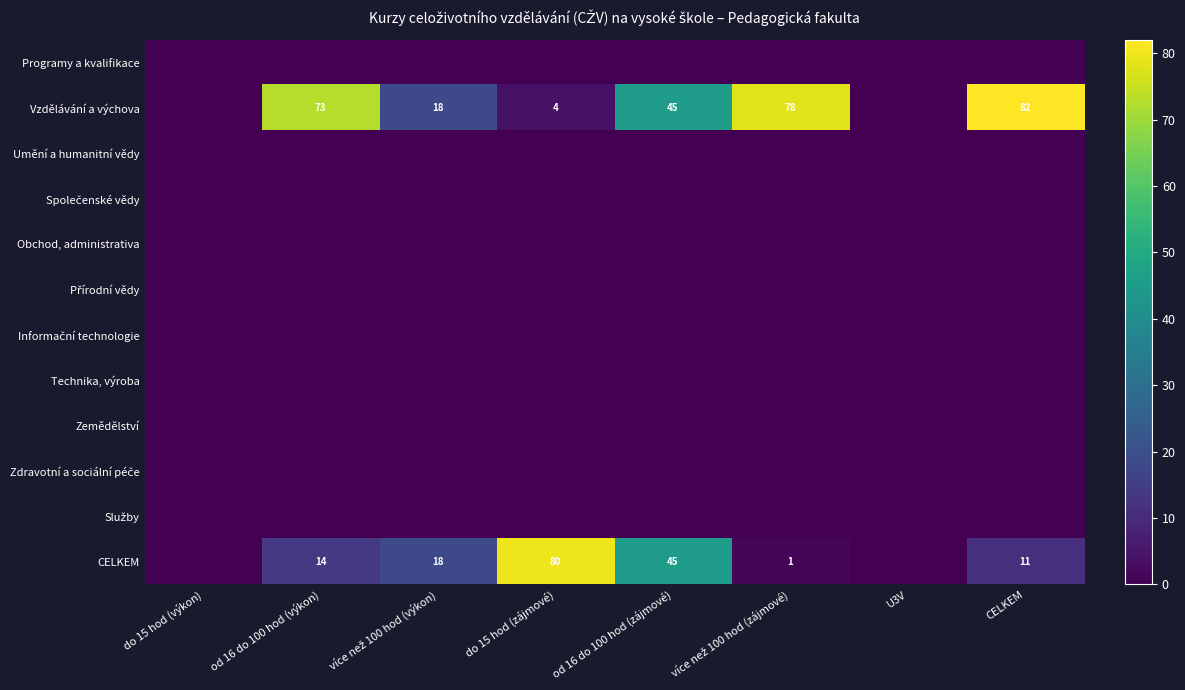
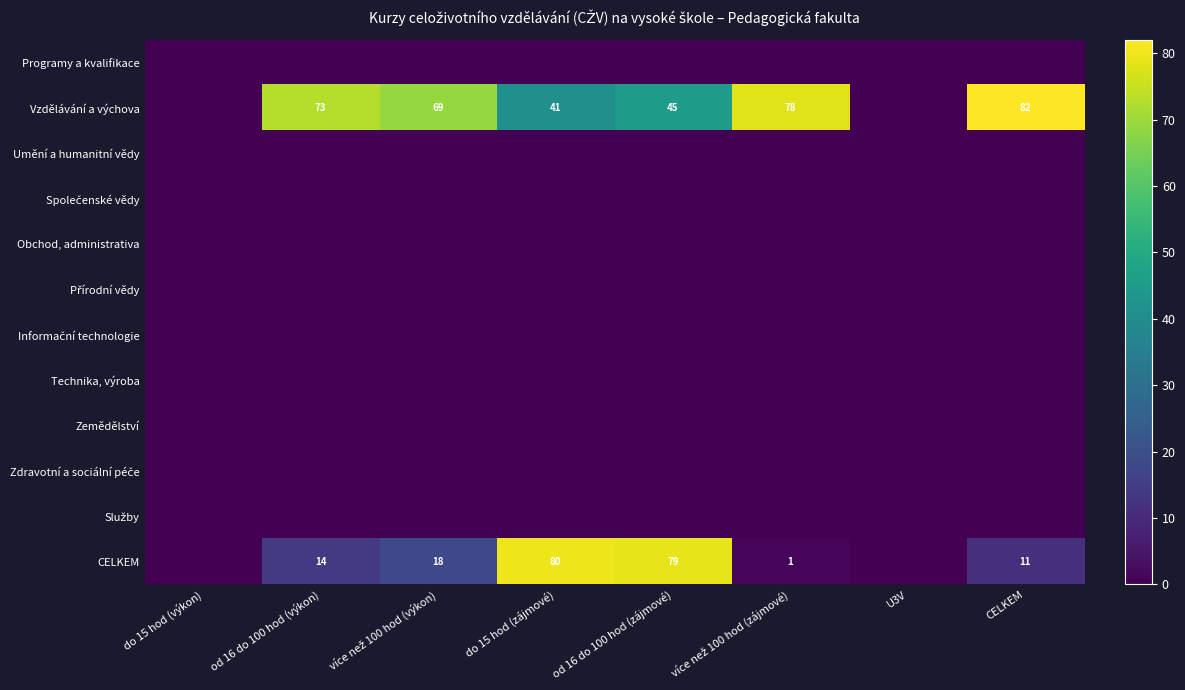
Vzdělávání a výchova, více než 100 hod (výkon): 18 -> 69
Vzdělávání a výchova, do 15 hod (zájmové): 4 -> 41
CELKEM, od 16 do 100 hod (zájmové): 45 -> 79
